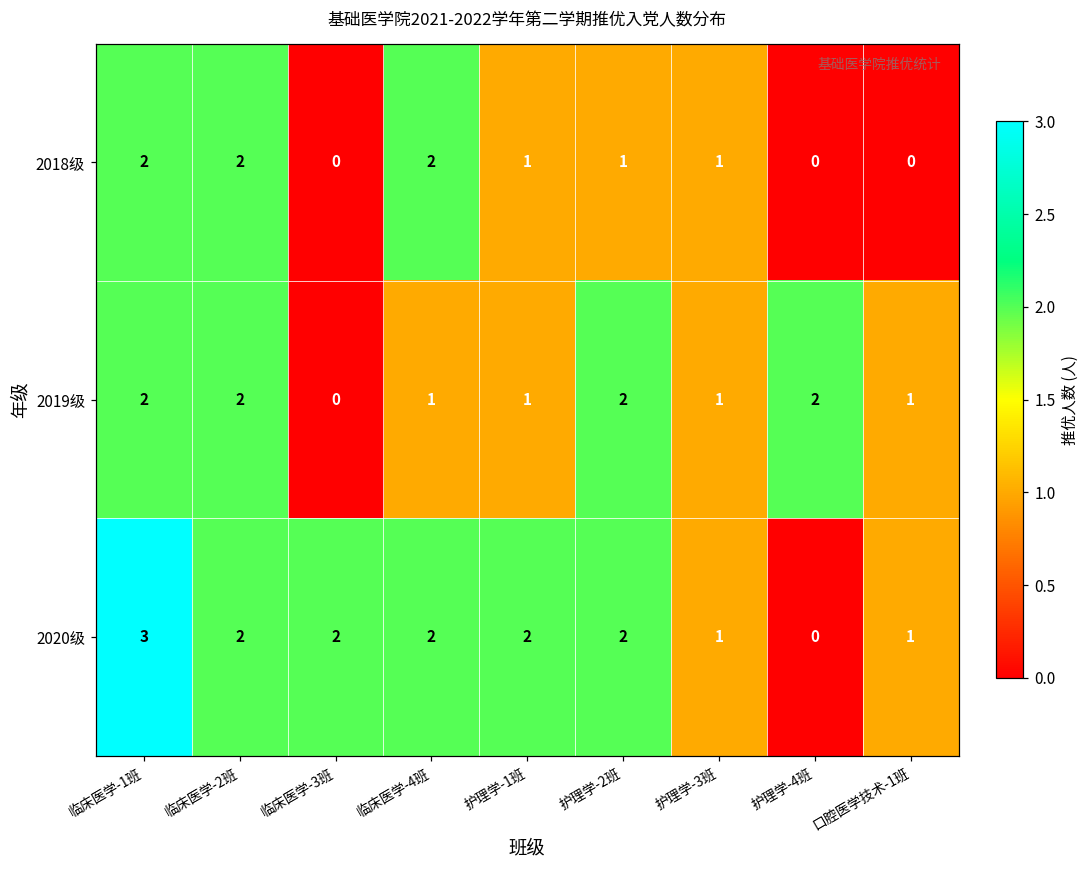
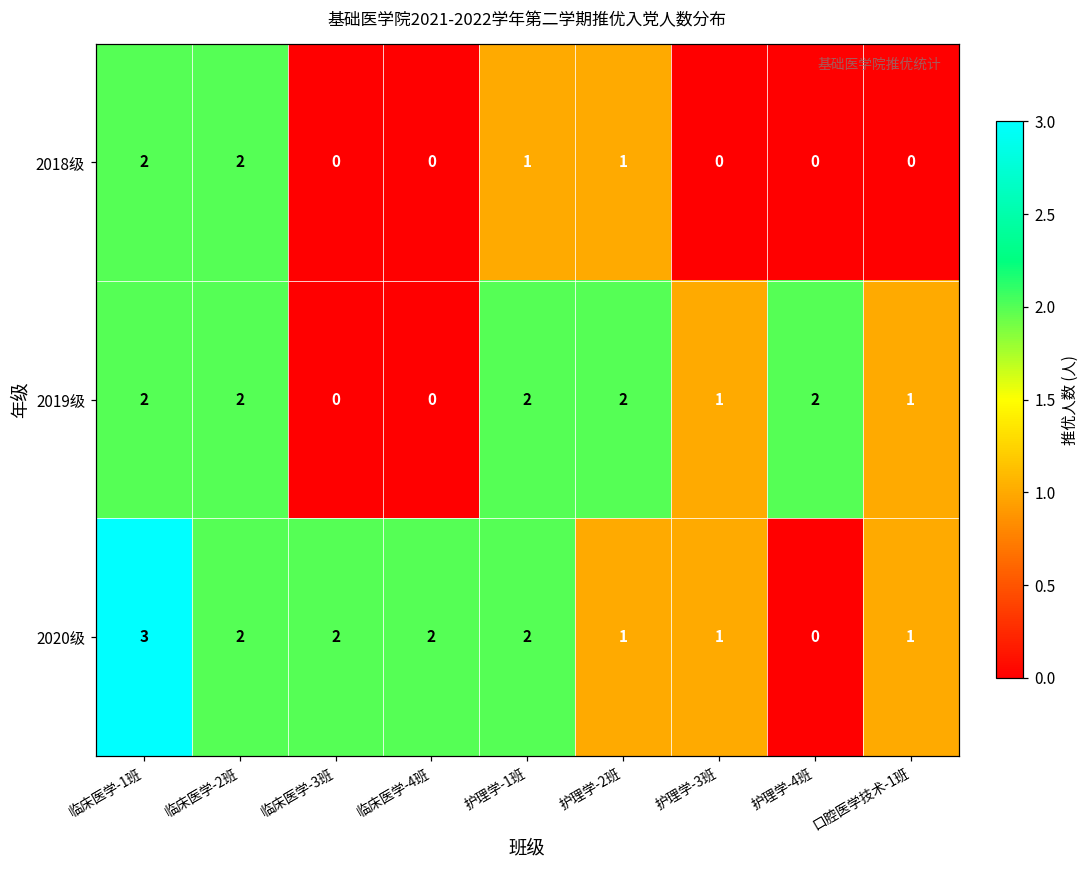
2018级, 临床医学-4班: 2 -> 0
2018级, 护理学-3班: 1 -> 0
2019级, 临床医学-4班: 1 -> 0
2019级, 护理学-1班: 1 -> 2
2020级, 护理学-2班: 2 -> 1
